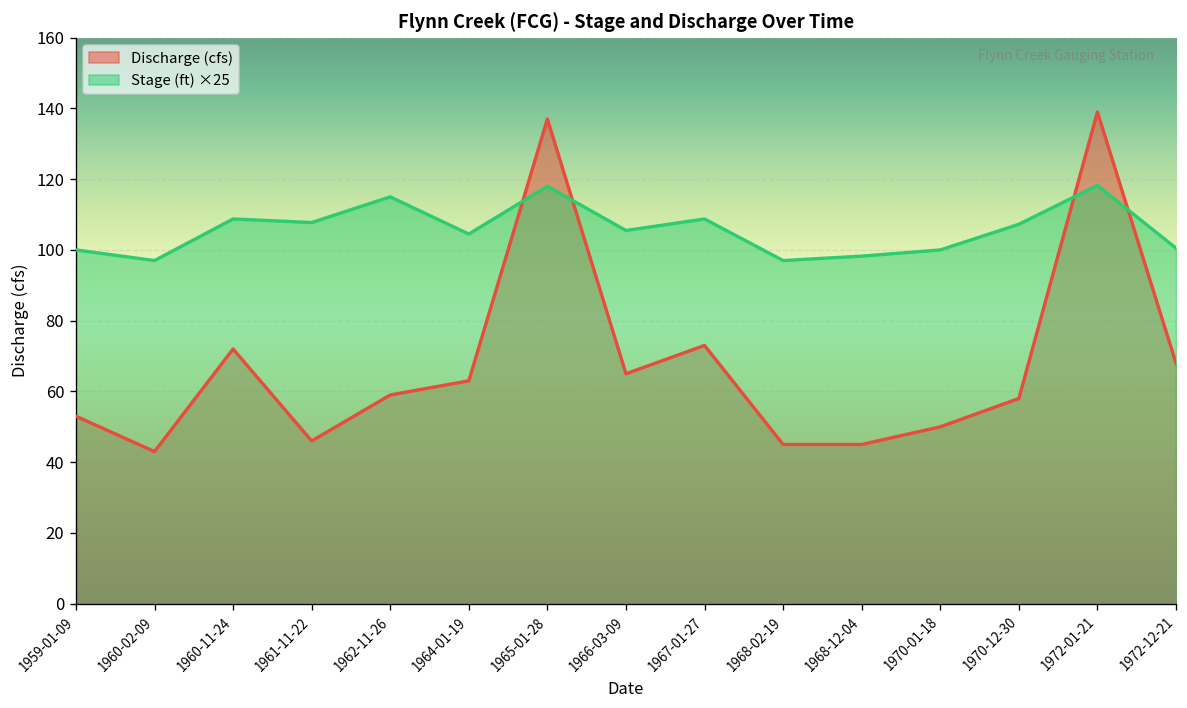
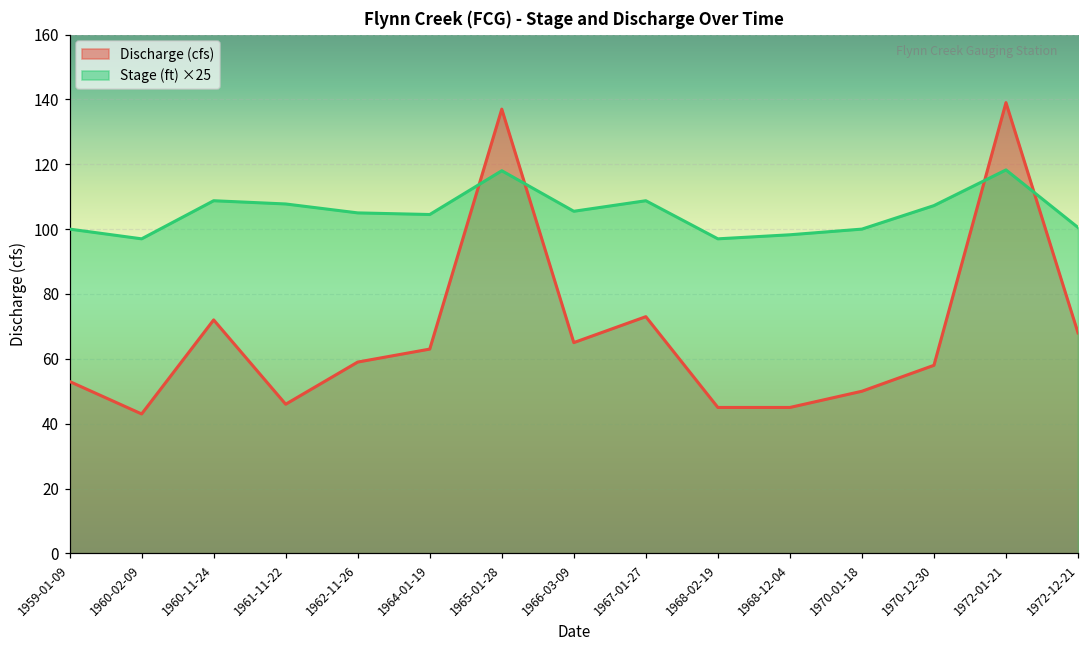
Stage (ft) ×25, 1962-11-26: 115 -> 105
